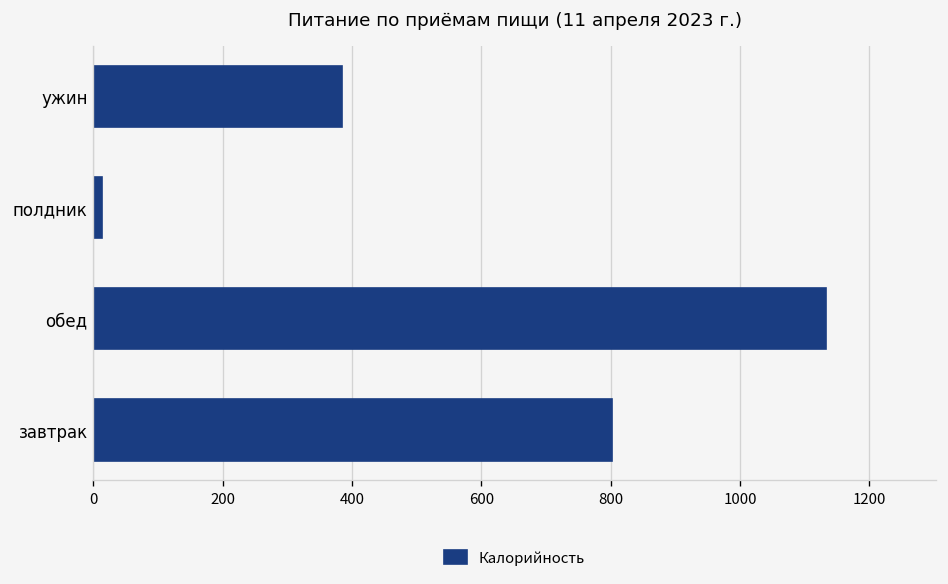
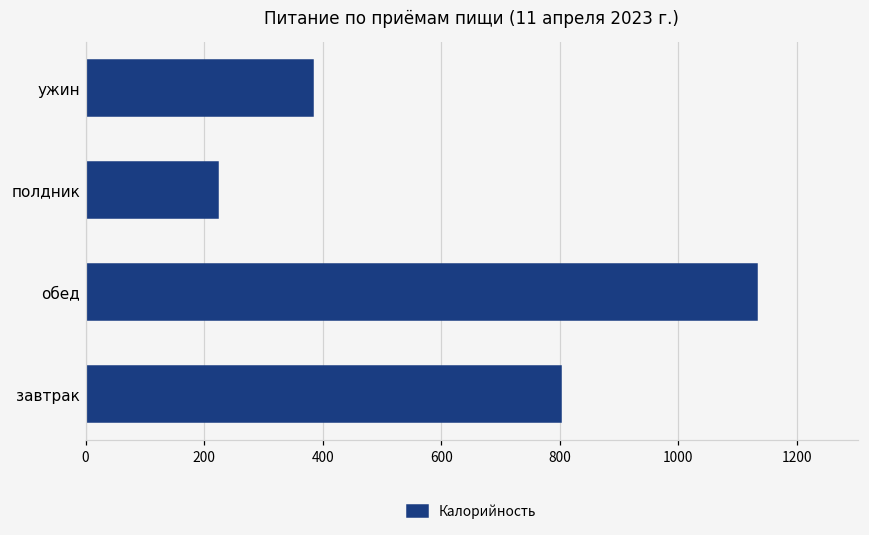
полдник: 10 -> 220
